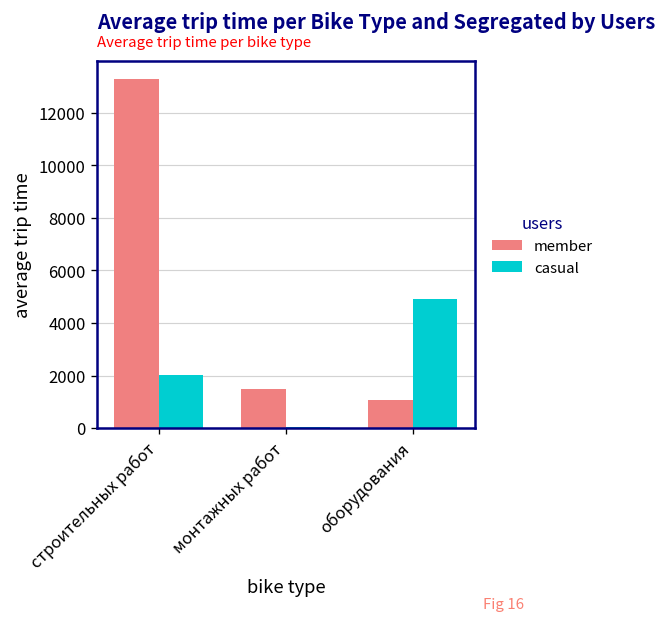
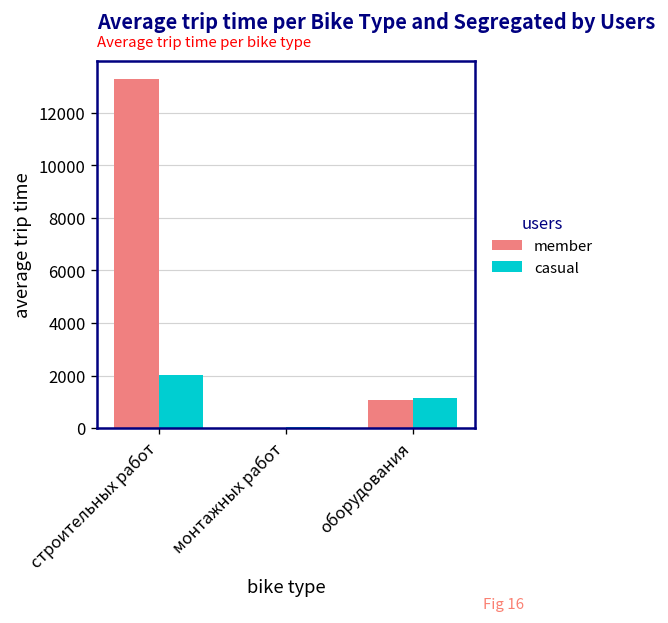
member, монтажных работ: 1500 -> 0
casual, оборудования: 4900 -> 1100
